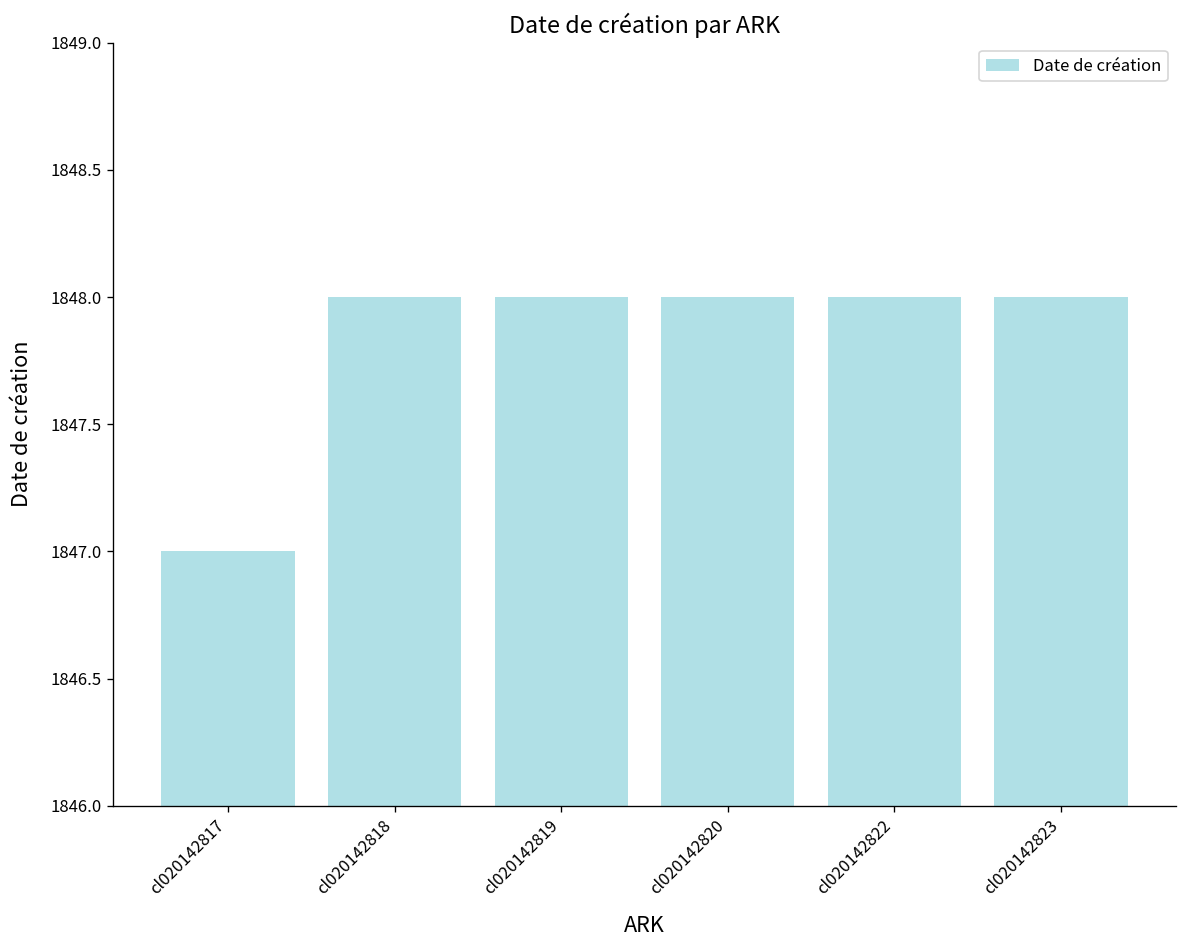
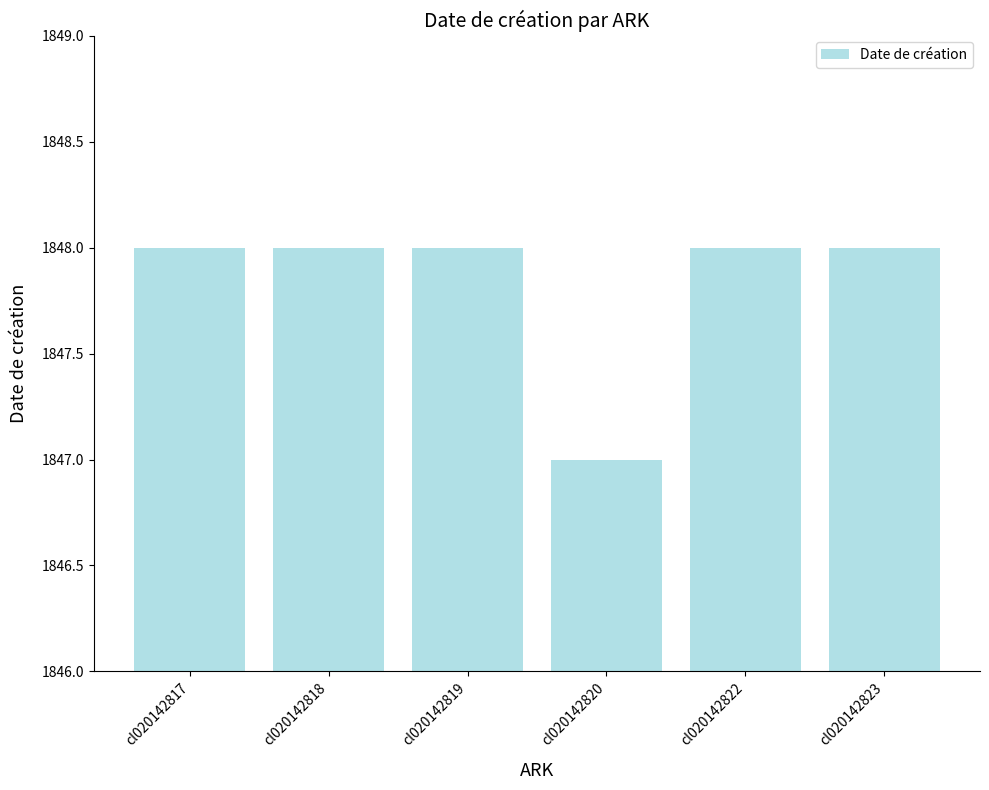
cl020142817: 1847 -> 1848
cl020142820: 1848 -> 1847
